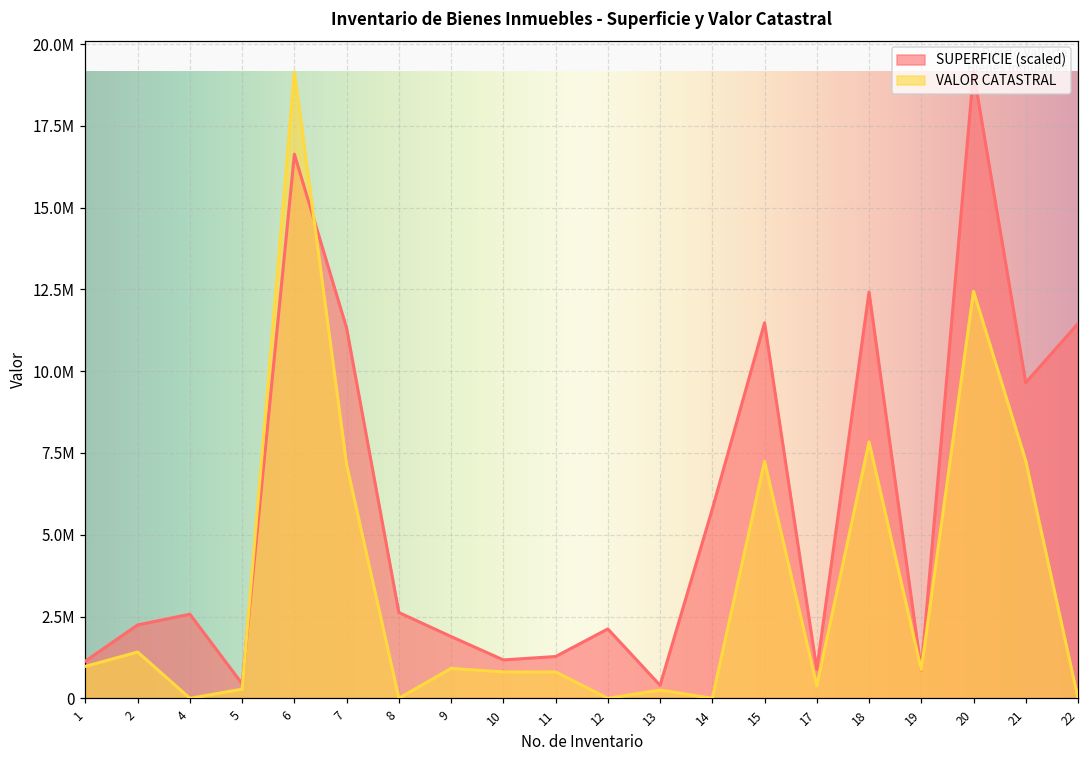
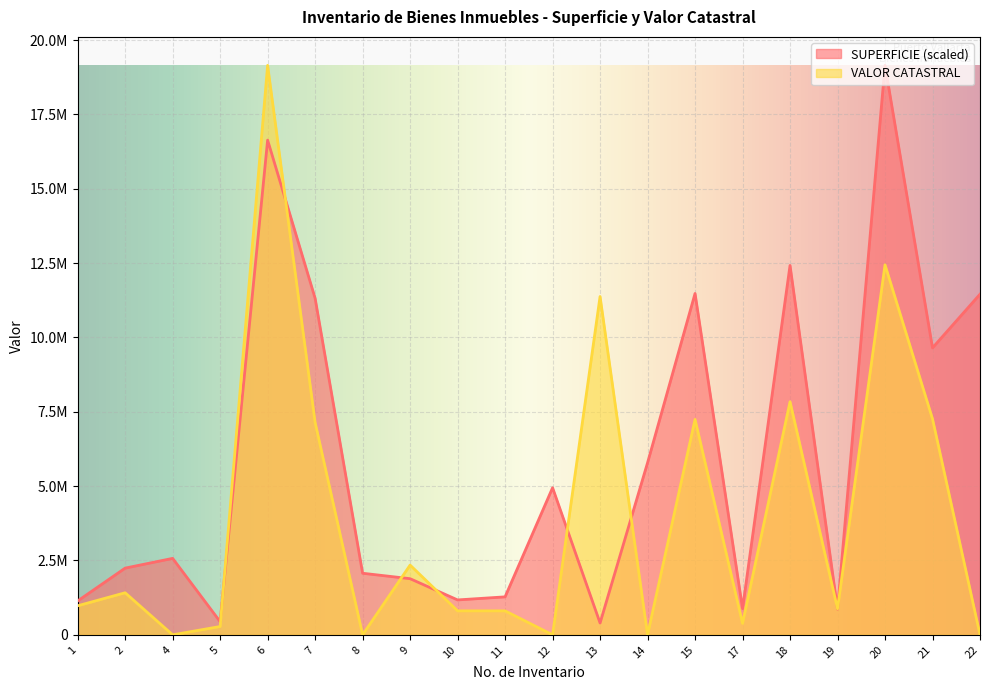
SUPERFICIE (scaled), 8: 2600000 -> 2100000
VALOR CATASTRAL, 9: 900000 -> 2300000
SUPERFICIE (scaled), 12: 2100000 -> 4900000
VALOR CATASTRAL, 13: 300000 -> 11400000
